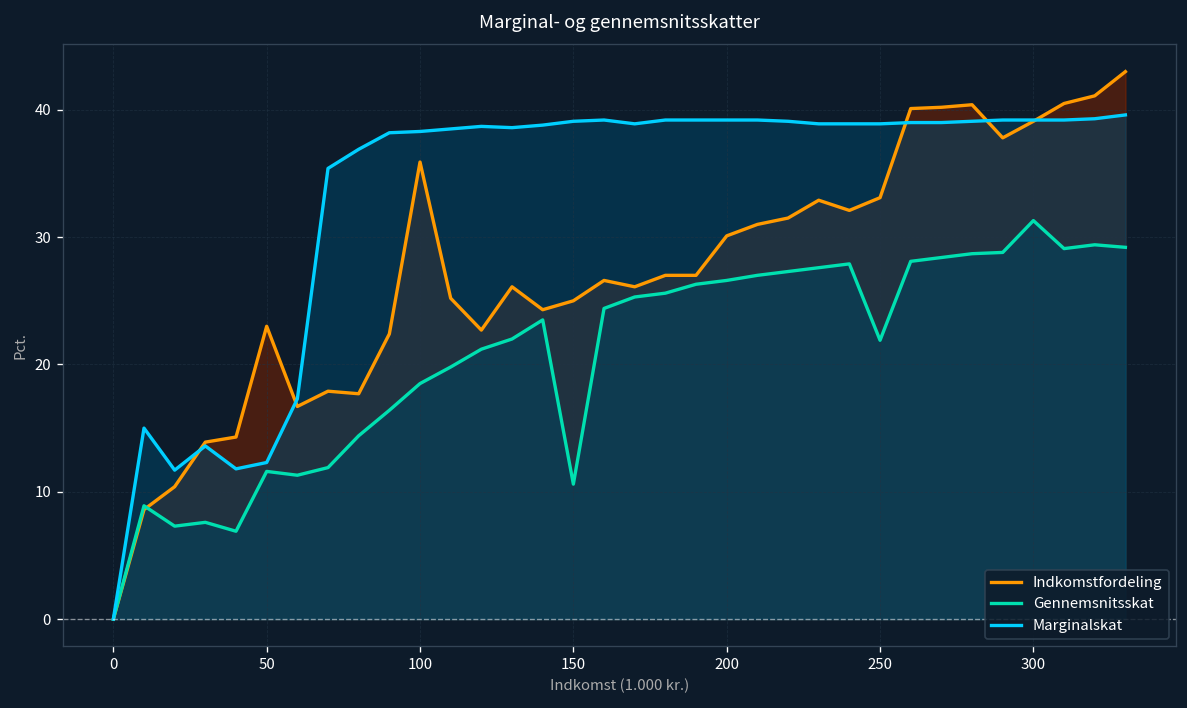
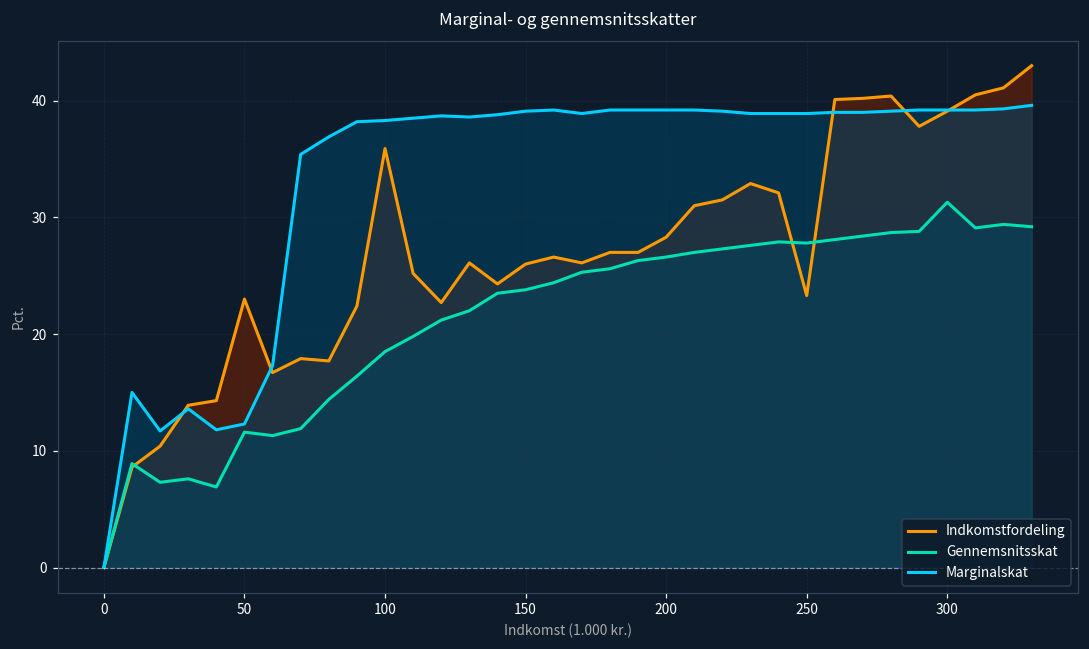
Indkomstfordeling, 150: 25 -> 26
Gennemsnitsskat, 150: 10.6 -> 23.8
Indkomstfordeling, 200: 30.1 -> 28.3
Indkomstfordeling, 250: 33.1 -> 23.3
Gennemsnitsskat, 250: 21.9 -> 27.8
